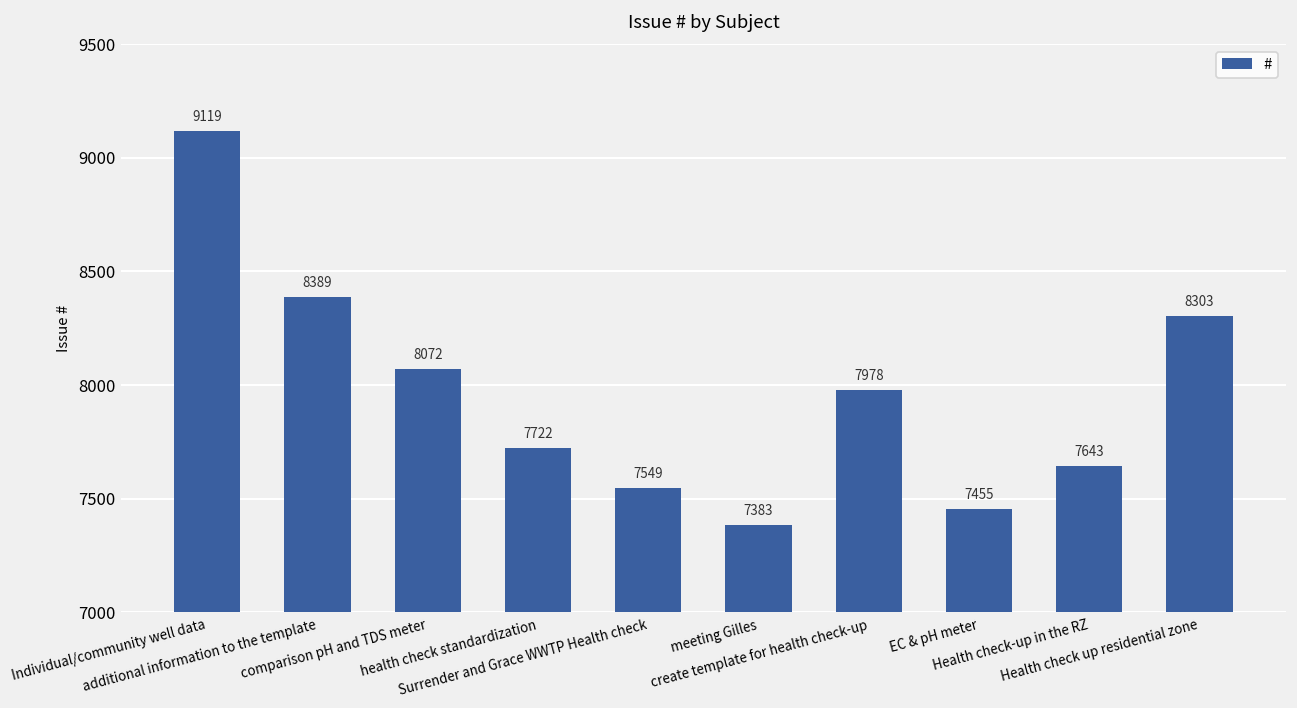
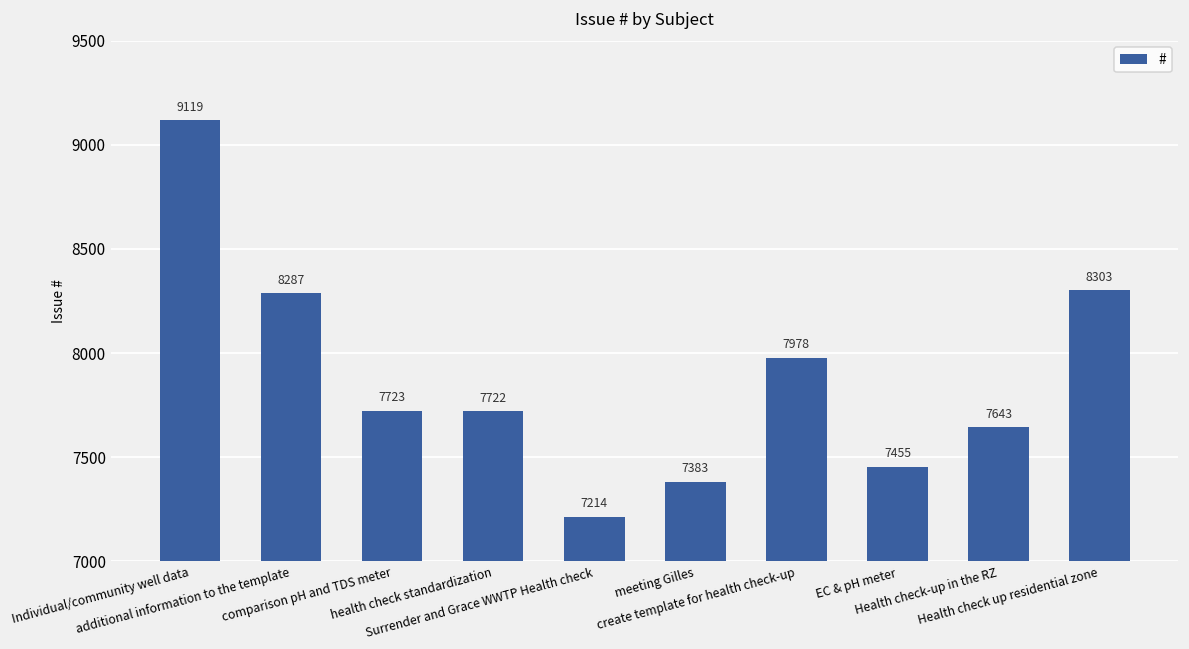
additional information to the template: 8389 -> 8287
comparison pH and TDS meter: 8072 -> 7723
Surrender and Grace WWTP Health check: 7549 -> 7214
